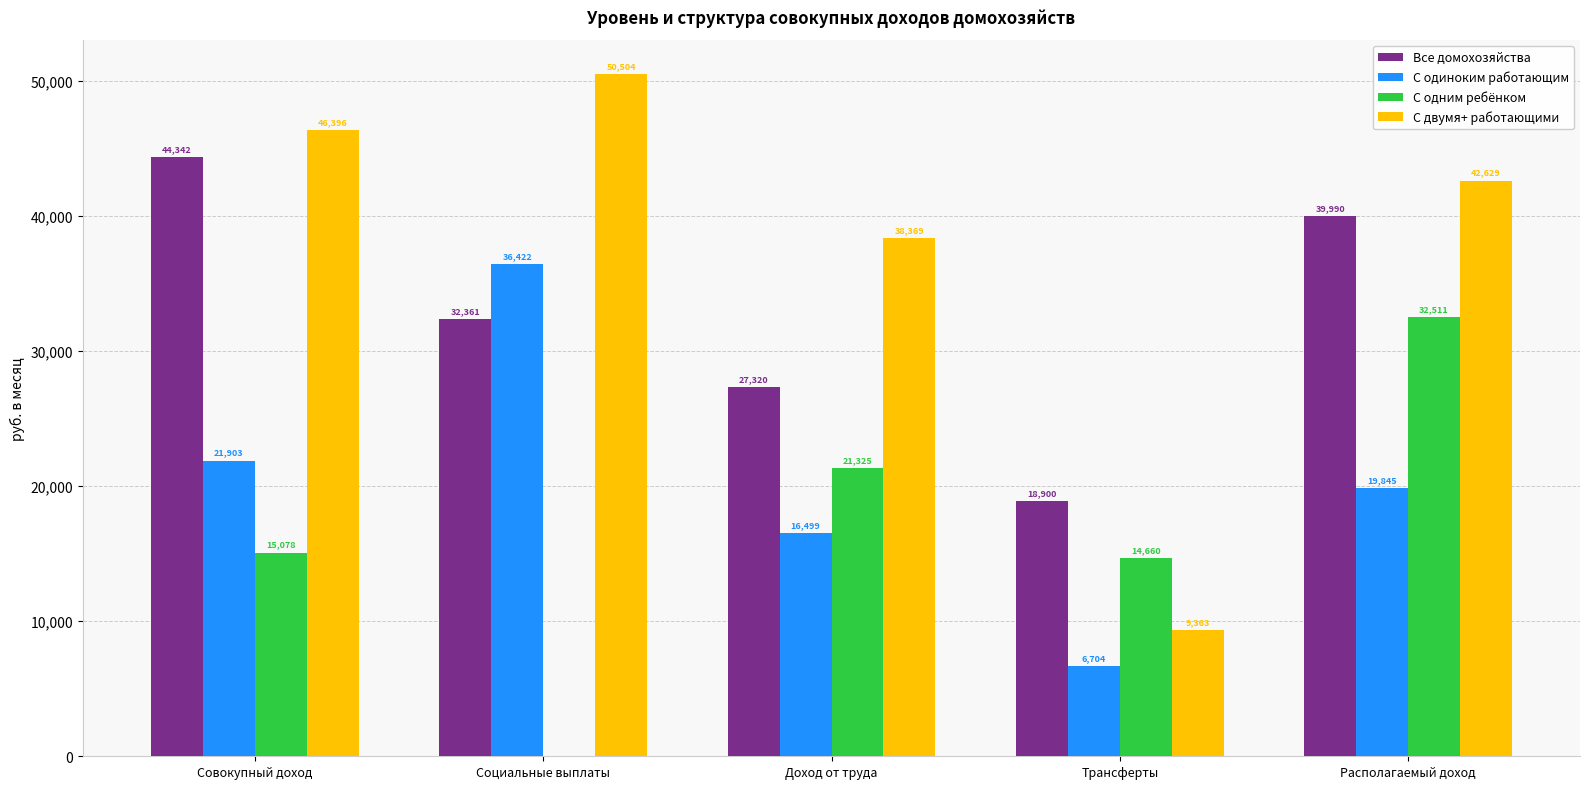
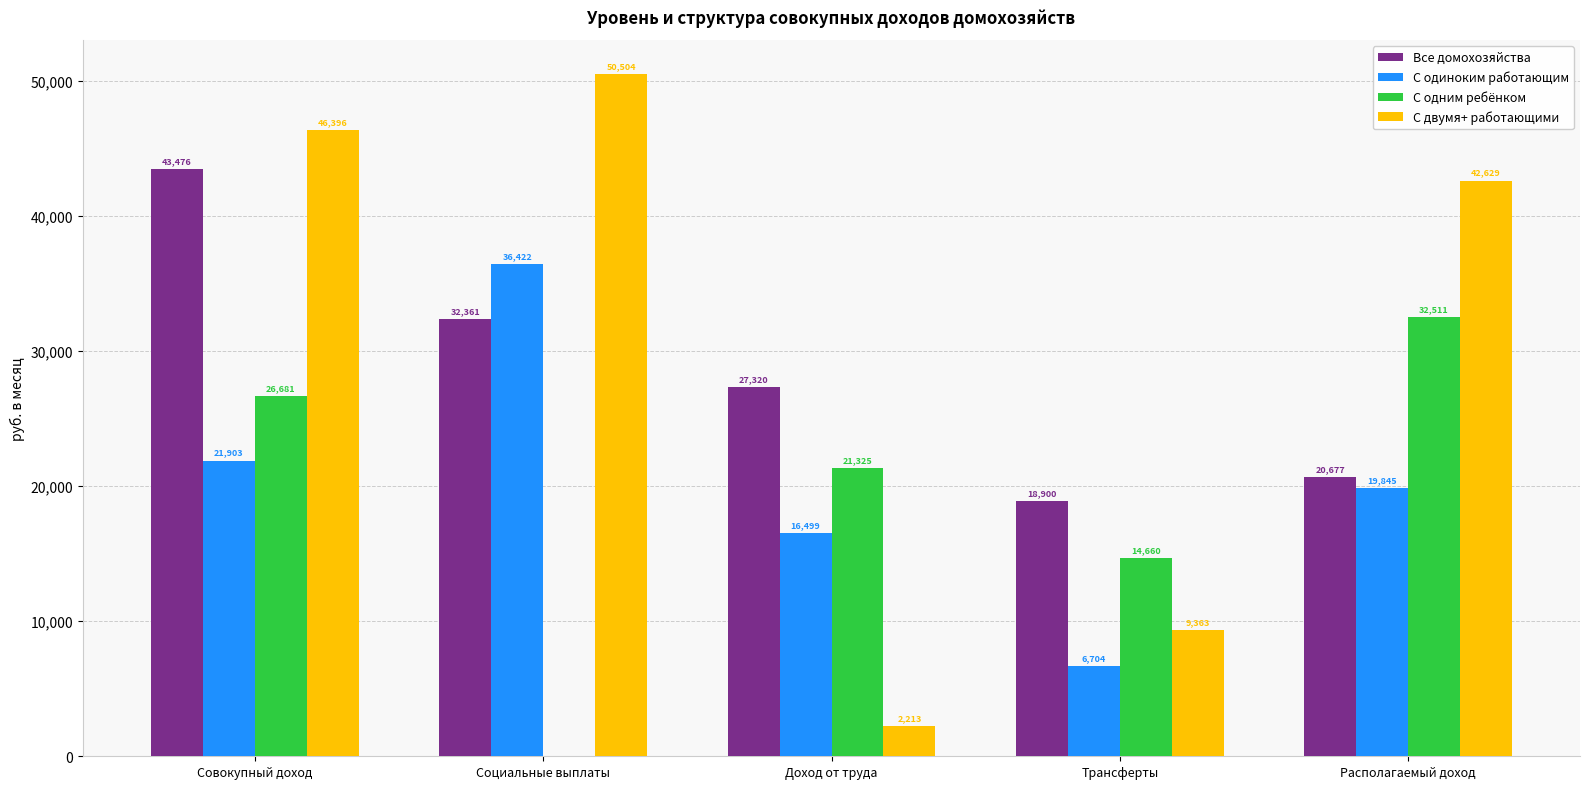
Все домохозяйства, Совокупный доход: 44,342 -> 43,476
С одним ребёнком, Совокупный доход: 15,078 -> 26,681
С двумя+ работающими, Доход от труда: 38,369 -> 2,213
Все домохозяйства, Располагаемый доход: 39,990 -> 20,677
